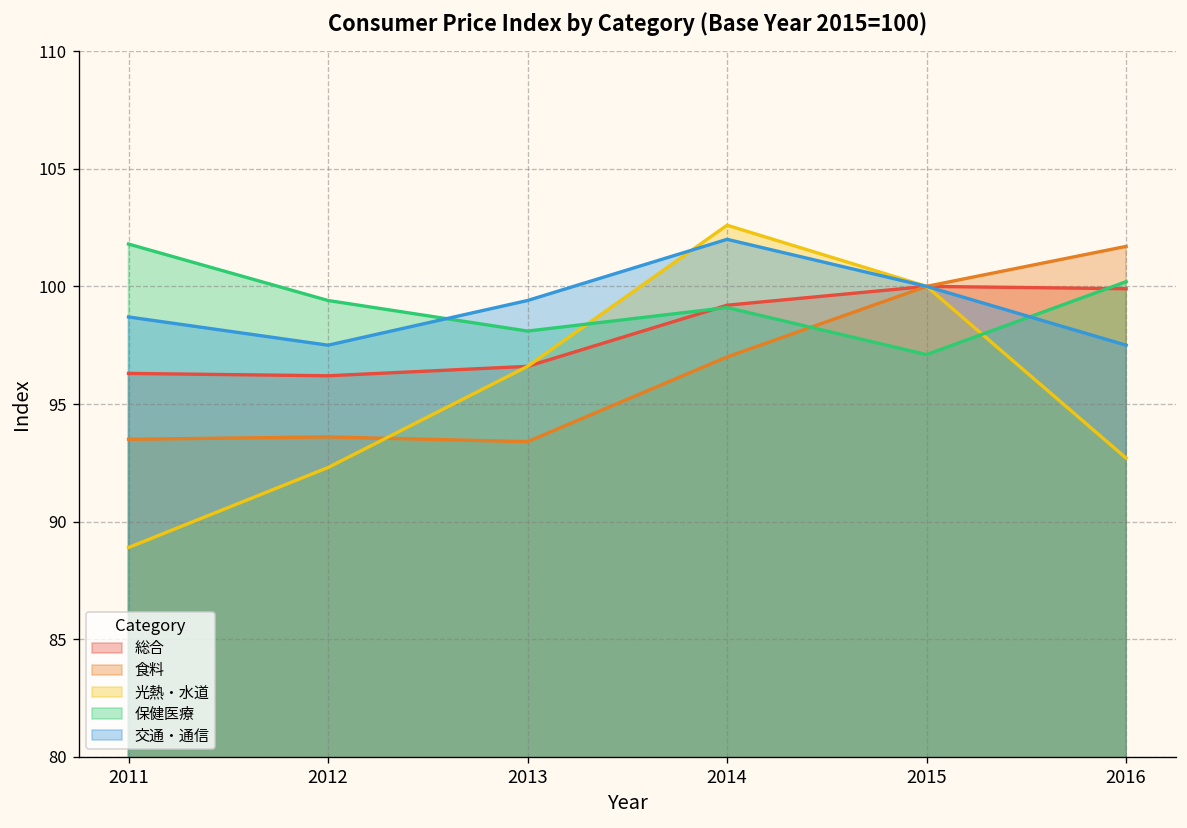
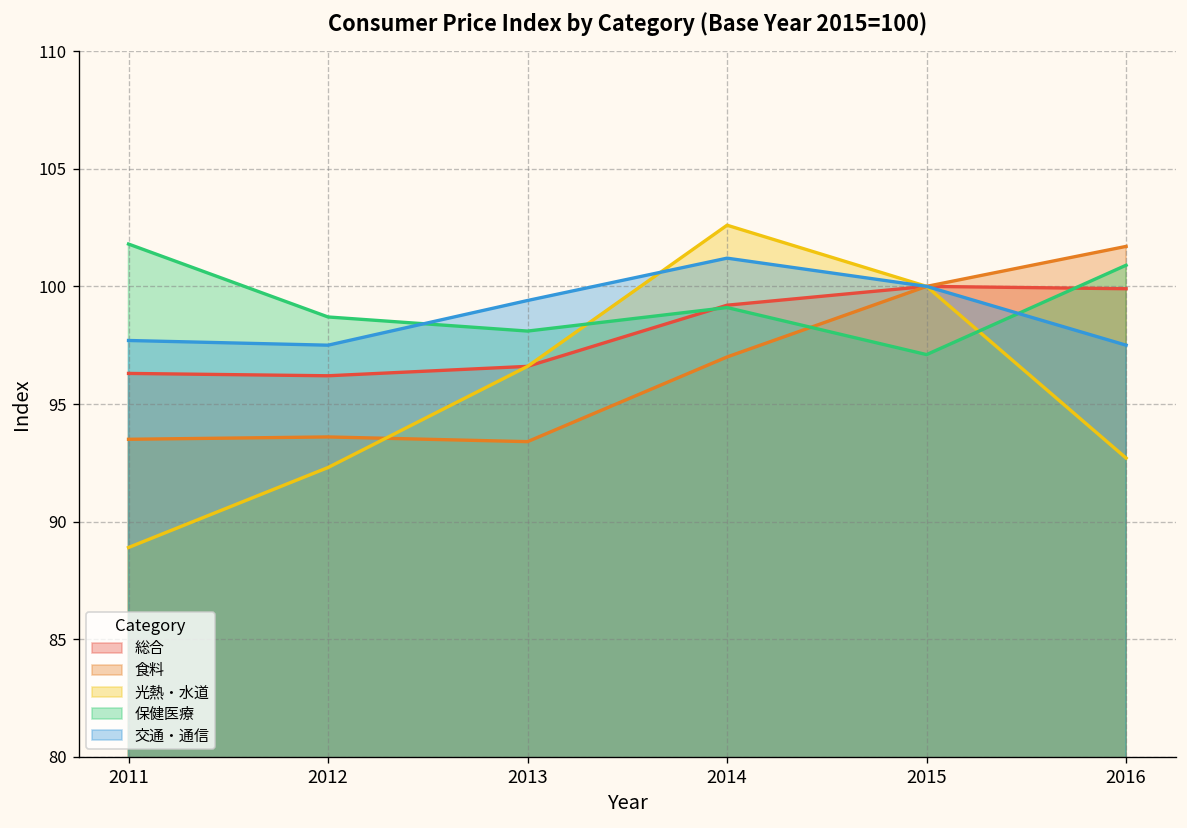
交通・通信, 2011: 98.7 -> 97.7
保健医療, 2012: 99.4 -> 98.7
交通・通信, 2014: 102.0 -> 101.2
保健医療, 2016: 100.2 -> 100.9
